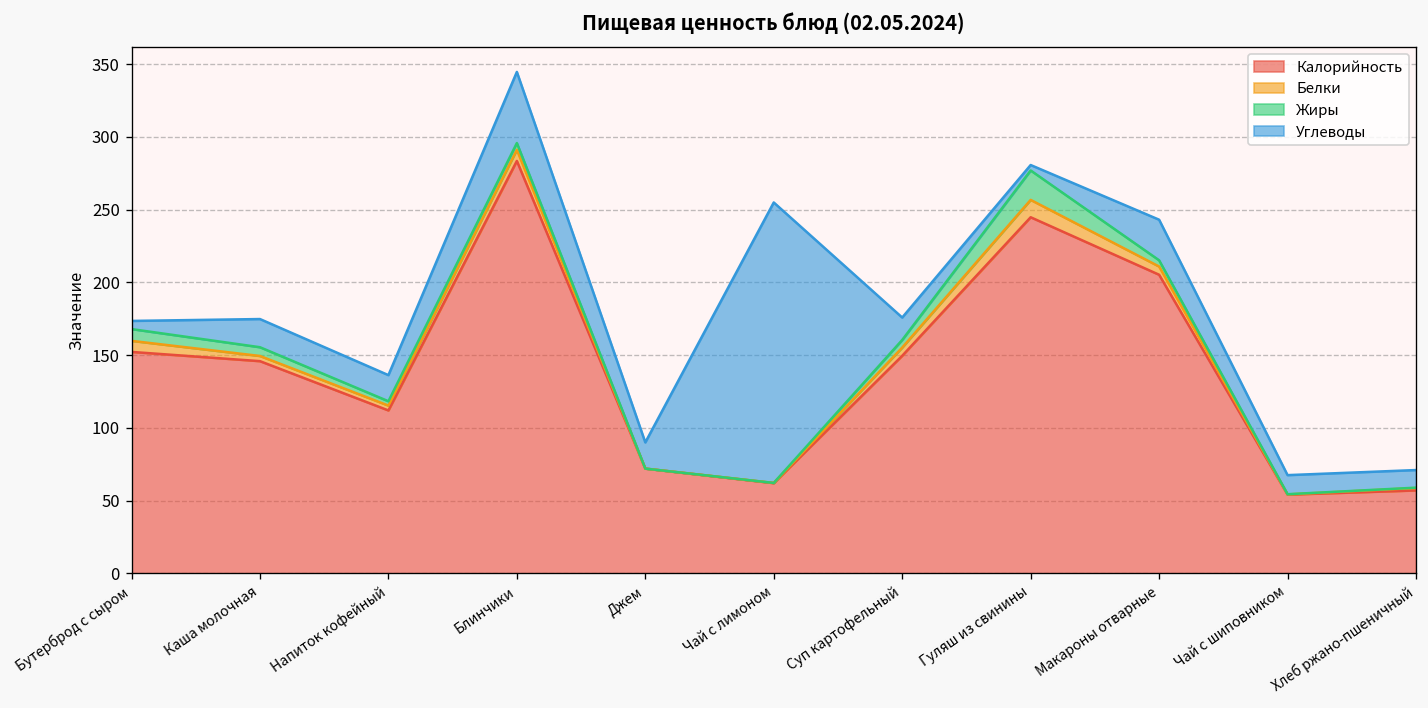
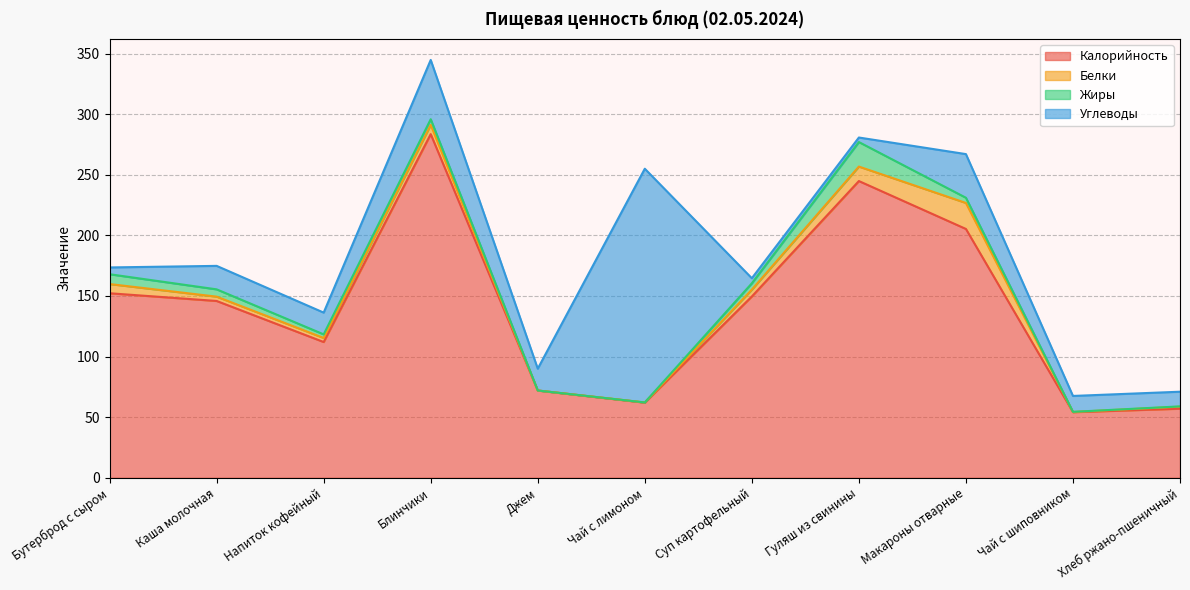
Углеводы, Суп картофельный: 15 -> 4
Белки, Макароны отварные: 6 -> 21
Углеводы, Макароны отварные: 28 -> 36
